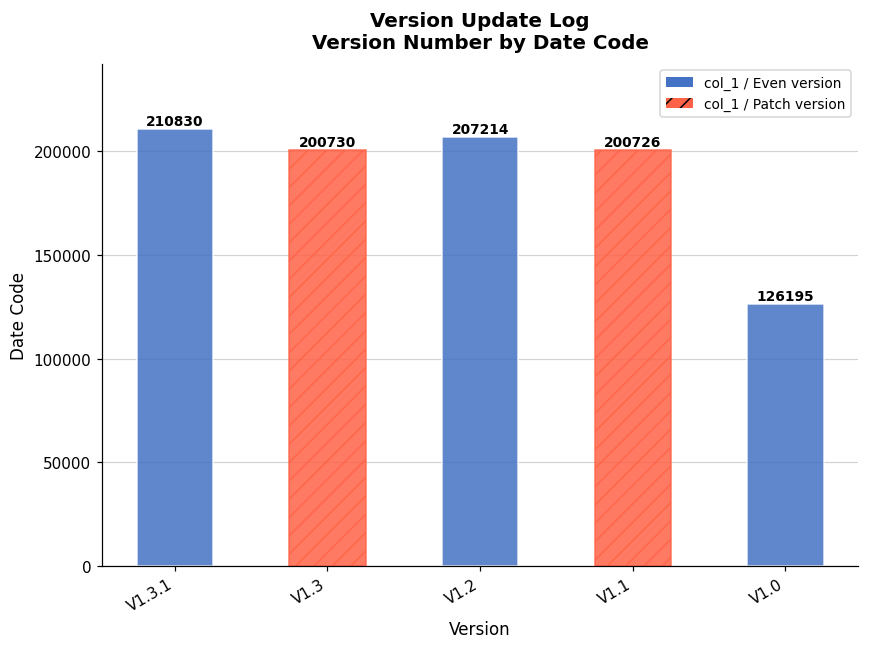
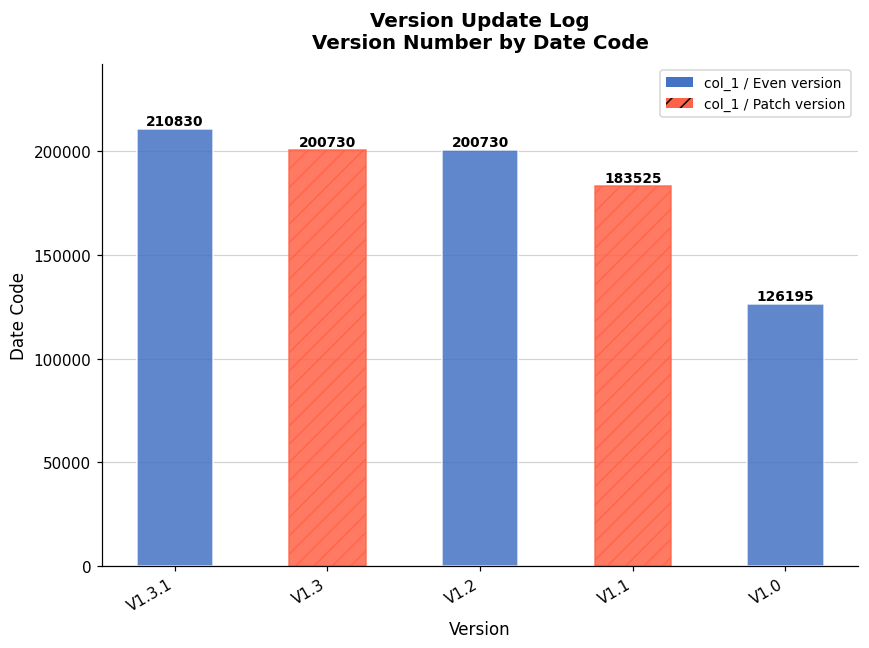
V1.2: 207214 -> 200730
V1.1: 200726 -> 183525
